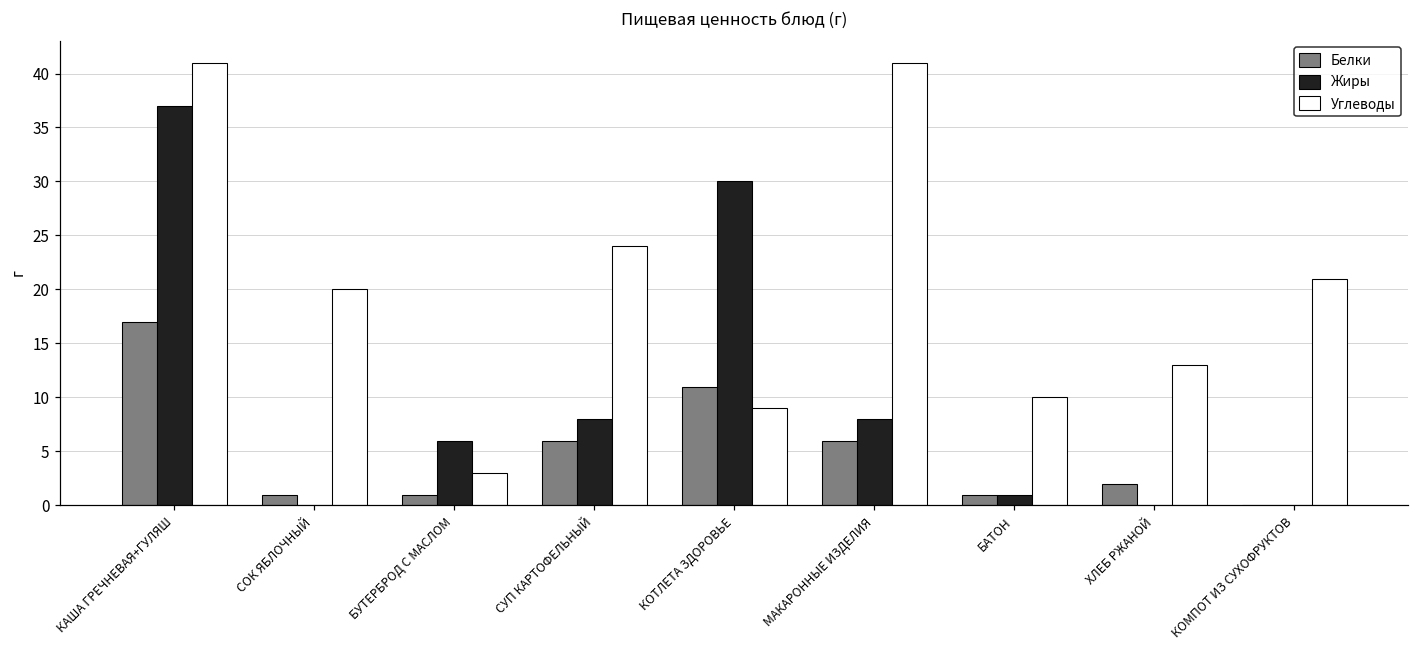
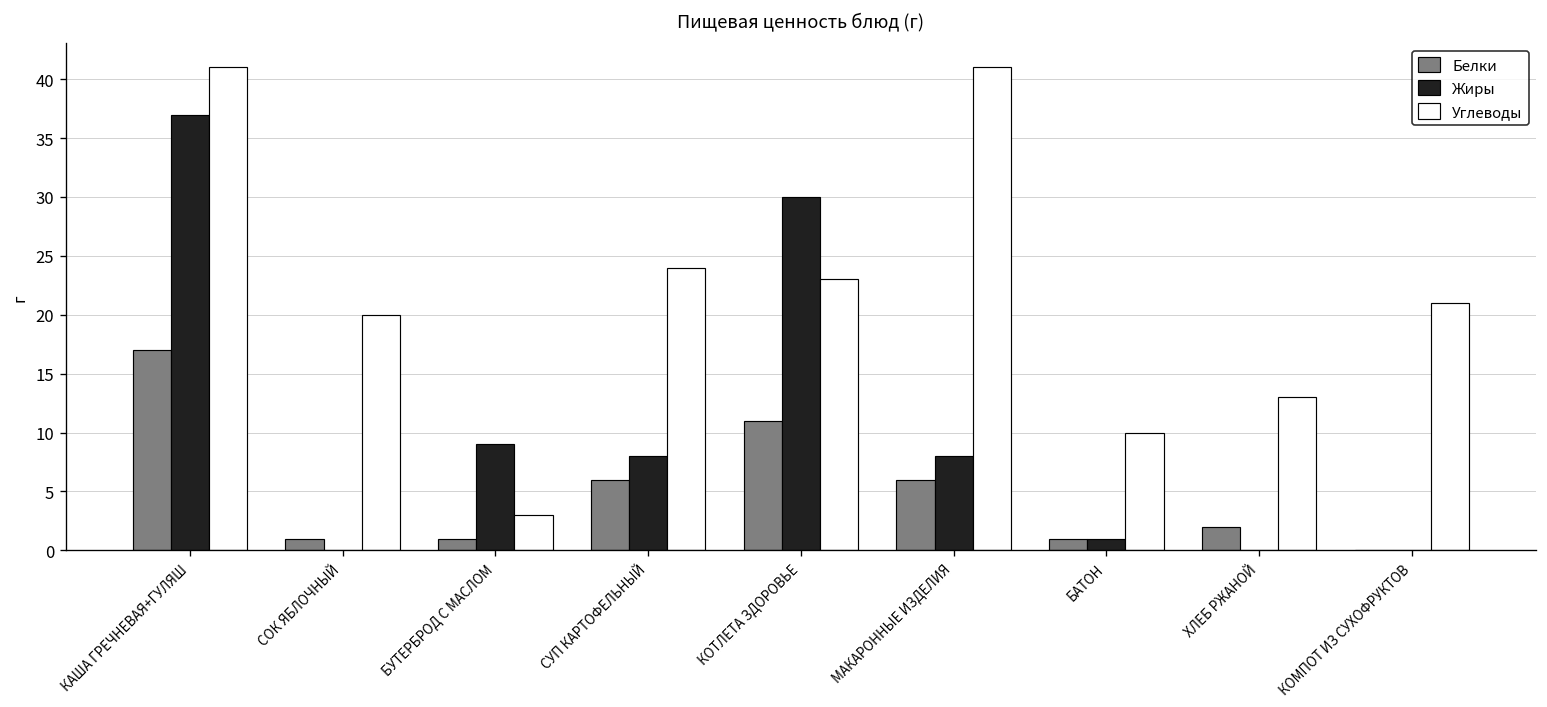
Жиры, БУТЕРБРОД С МАСЛОМ: 6 -> 9
Углеводы, КОТЛЕТА ЗДОРОВЬЕ: 9 -> 23
